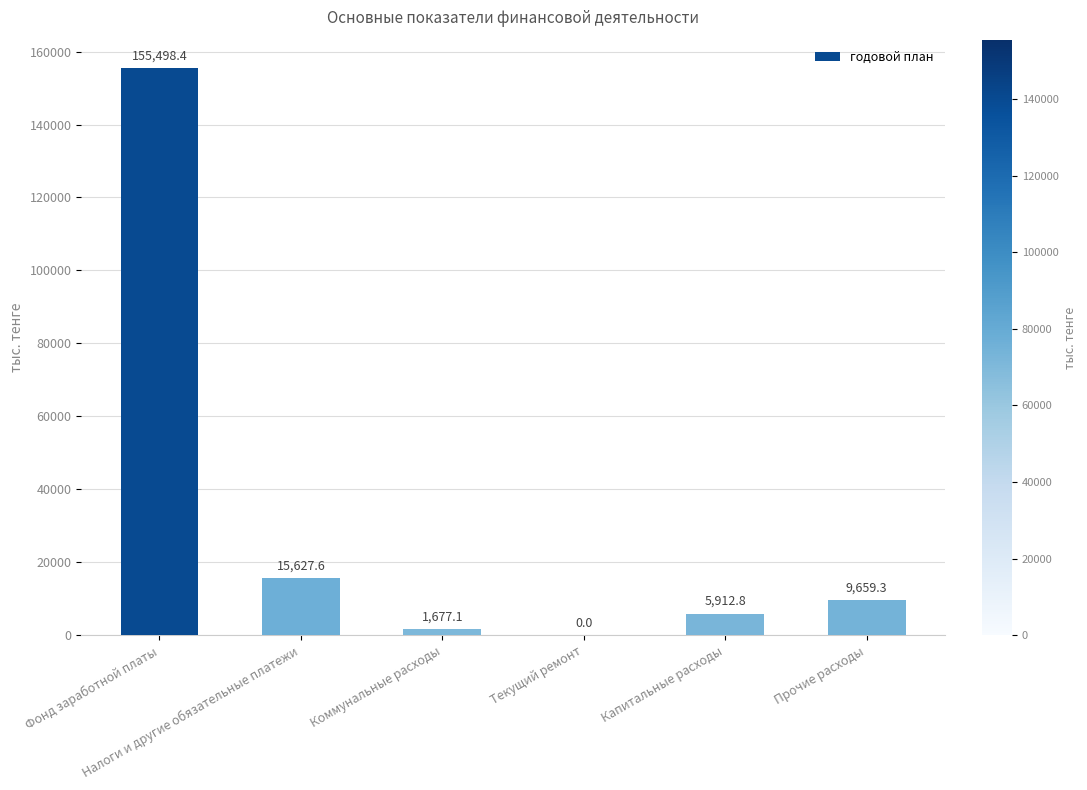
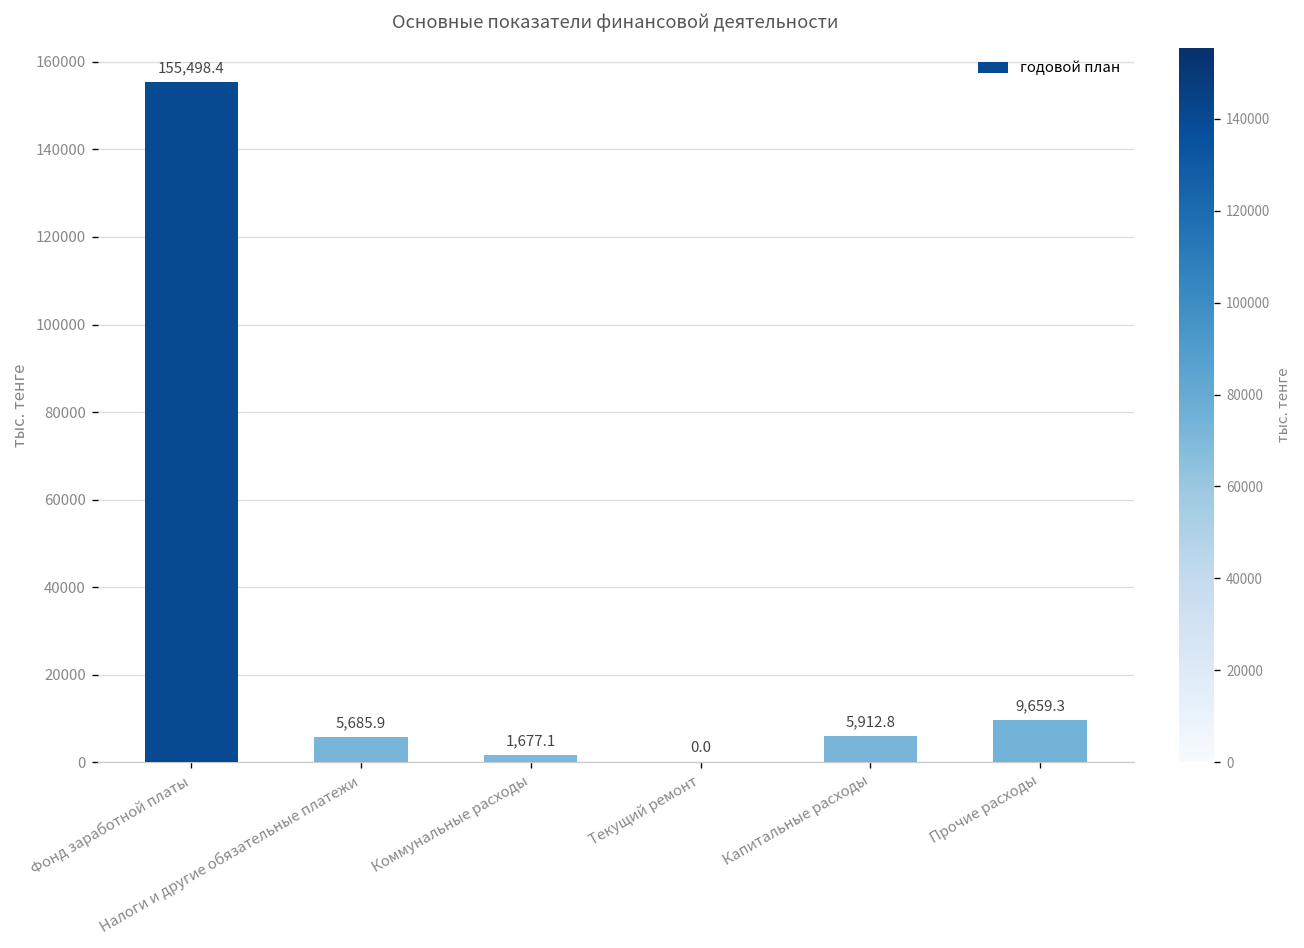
Налоги и другие обязательные платежи: 15,627.6 -> 5,685.9
